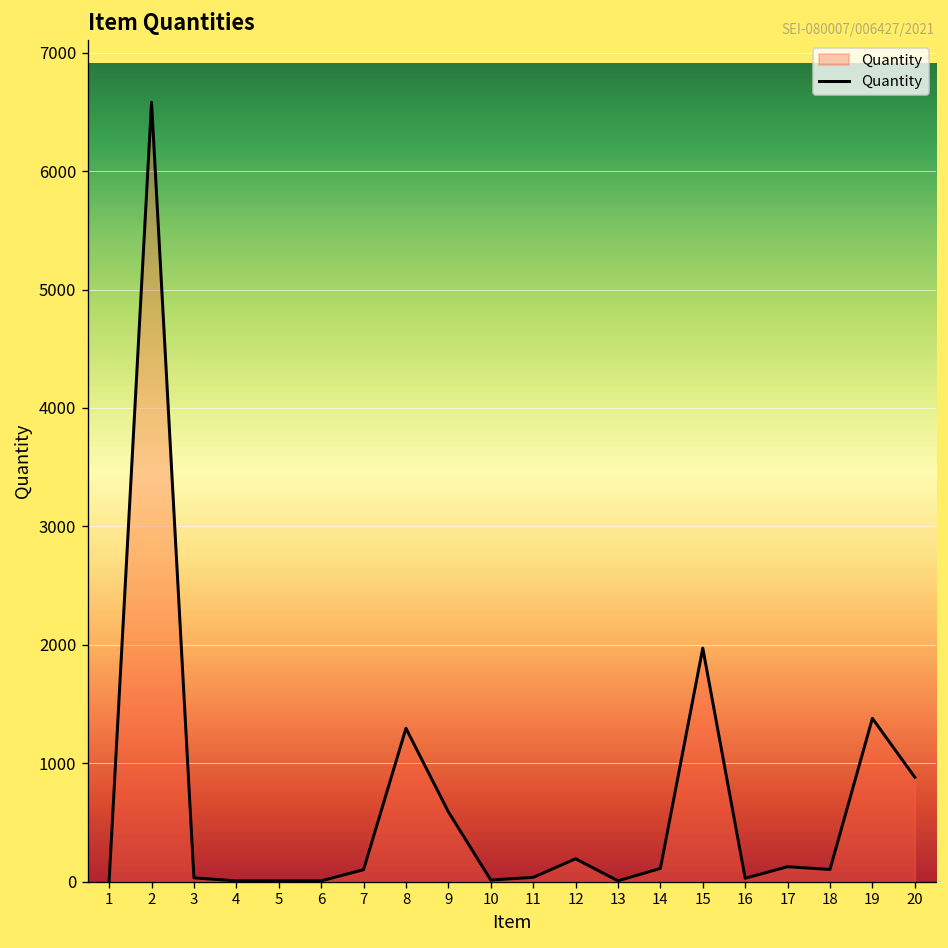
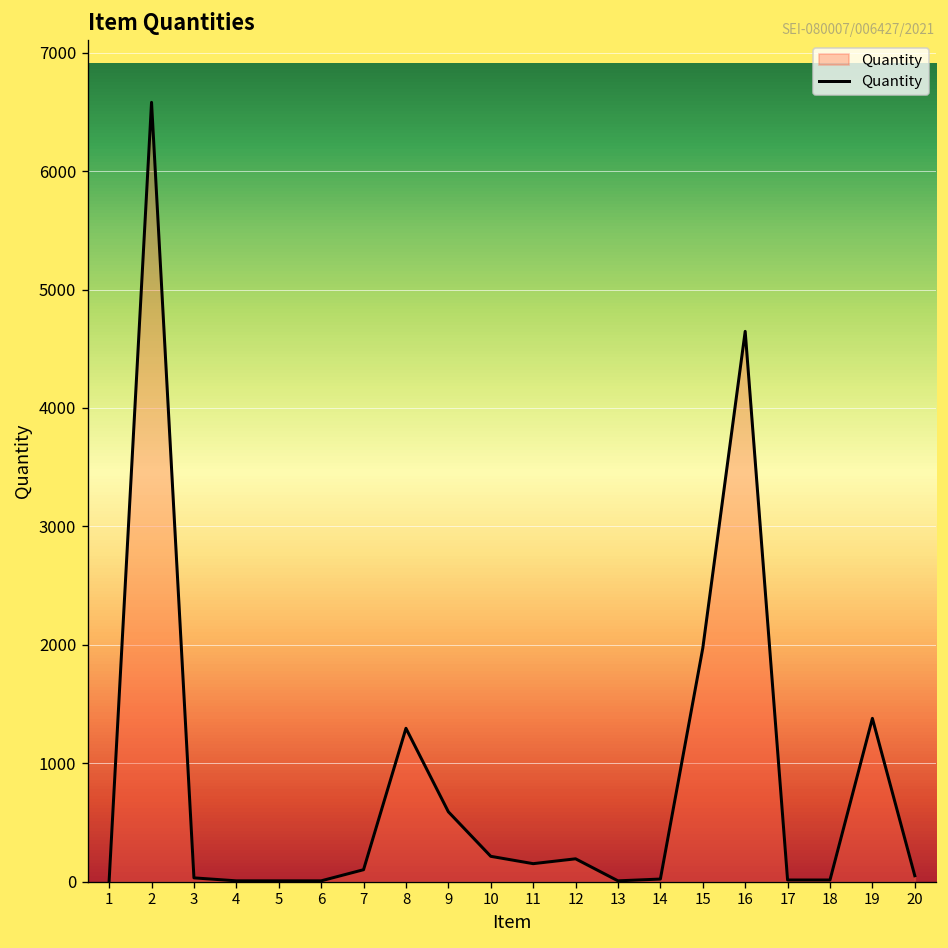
10: 0 -> 200
11: 0 -> 200
14: 100 -> 0
16: 0 -> 4600
17: 100 -> 0
18: 100 -> 0
20: 900 -> 100
